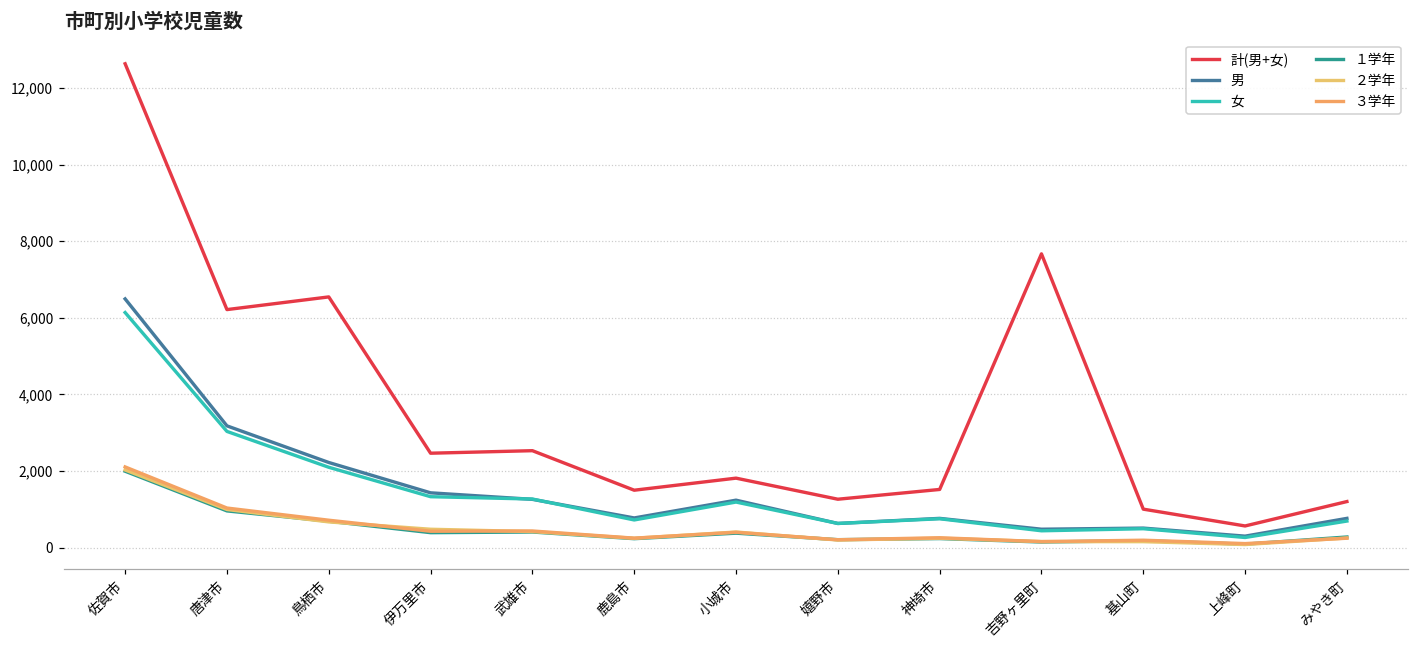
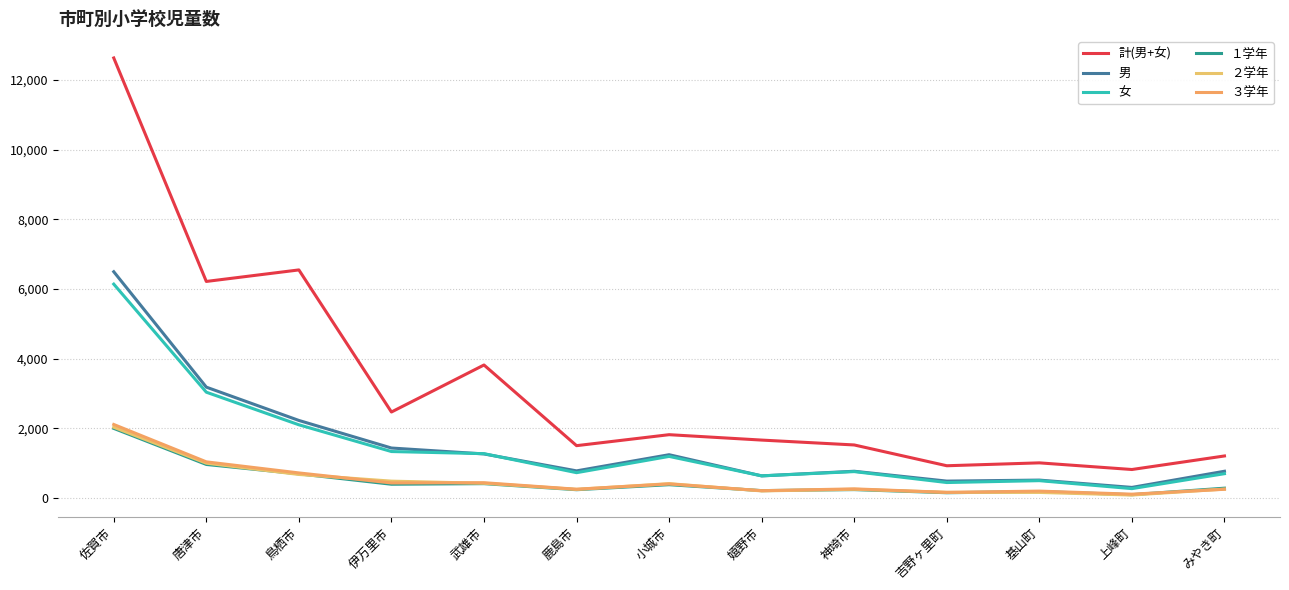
計(男+女), 武雄市: 2,500 -> 3,800
計(男+女), 嬉野市: 1,300 -> 1,700
計(男+女), 吉野ヶ里町: 7,700 -> 900
計(男+女), 上峰町: 600 -> 800
